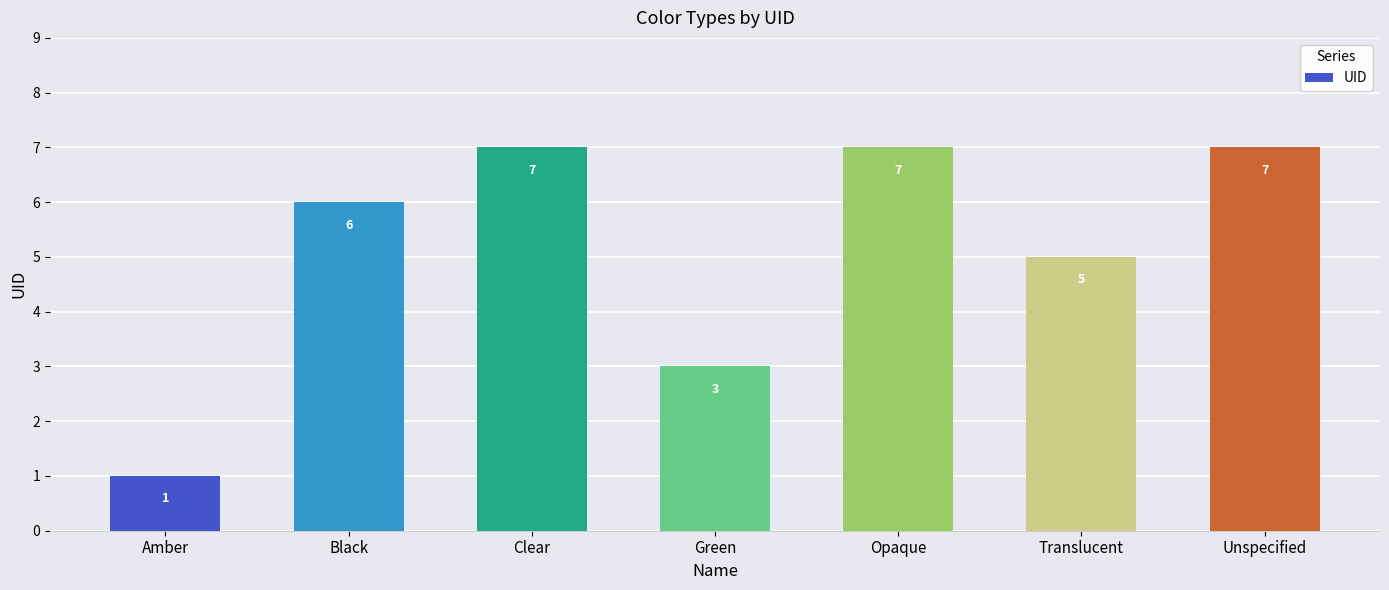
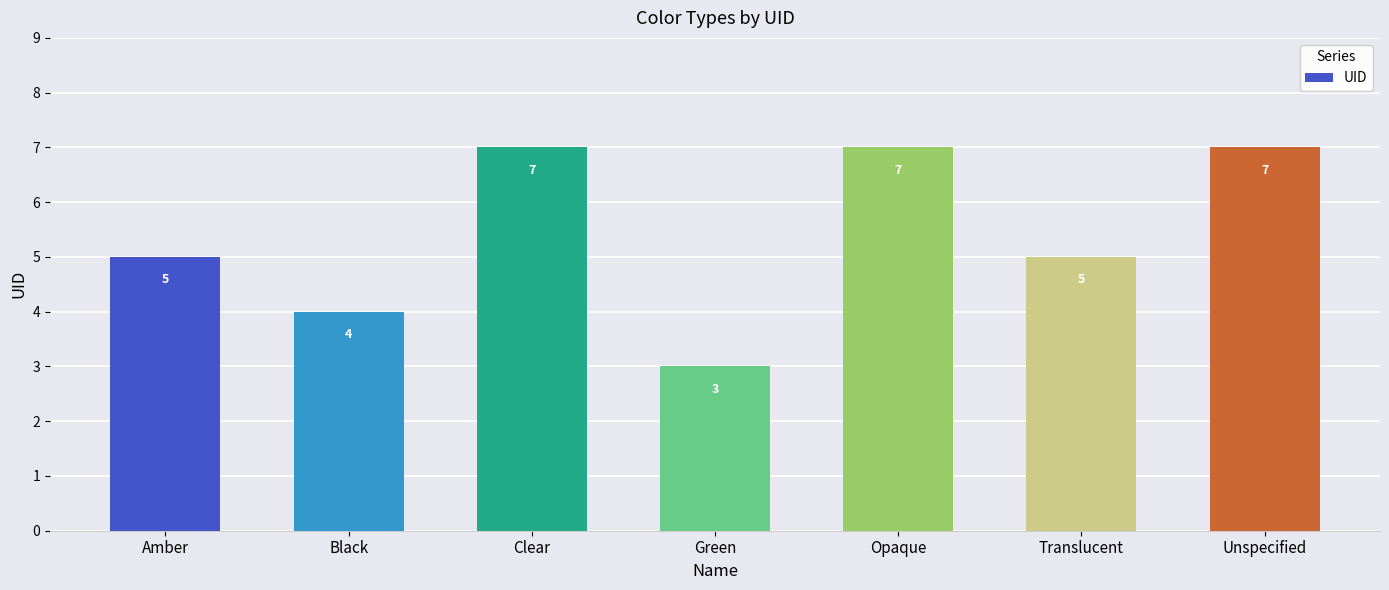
Amber: 1 -> 5
Black: 6 -> 4
